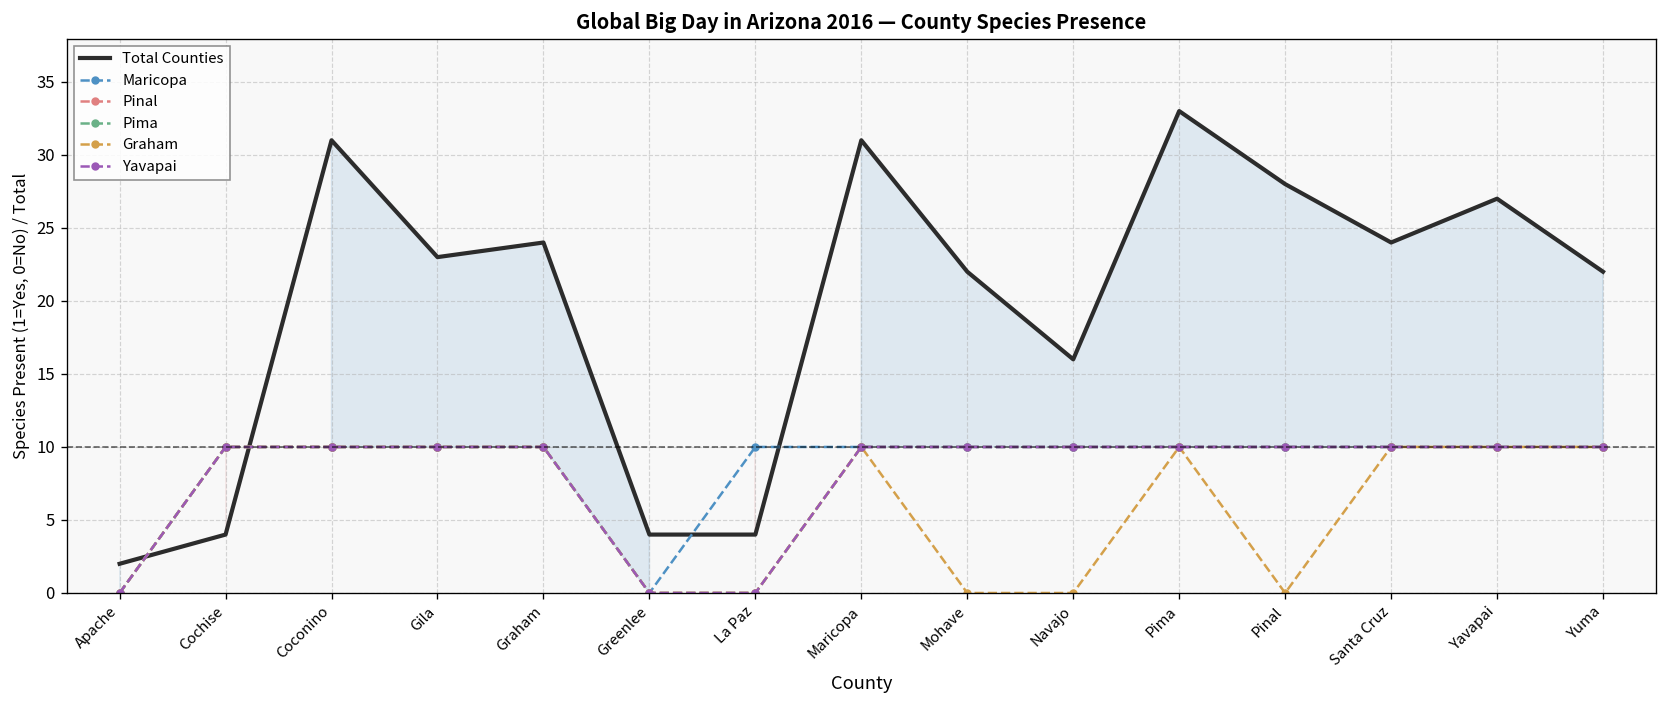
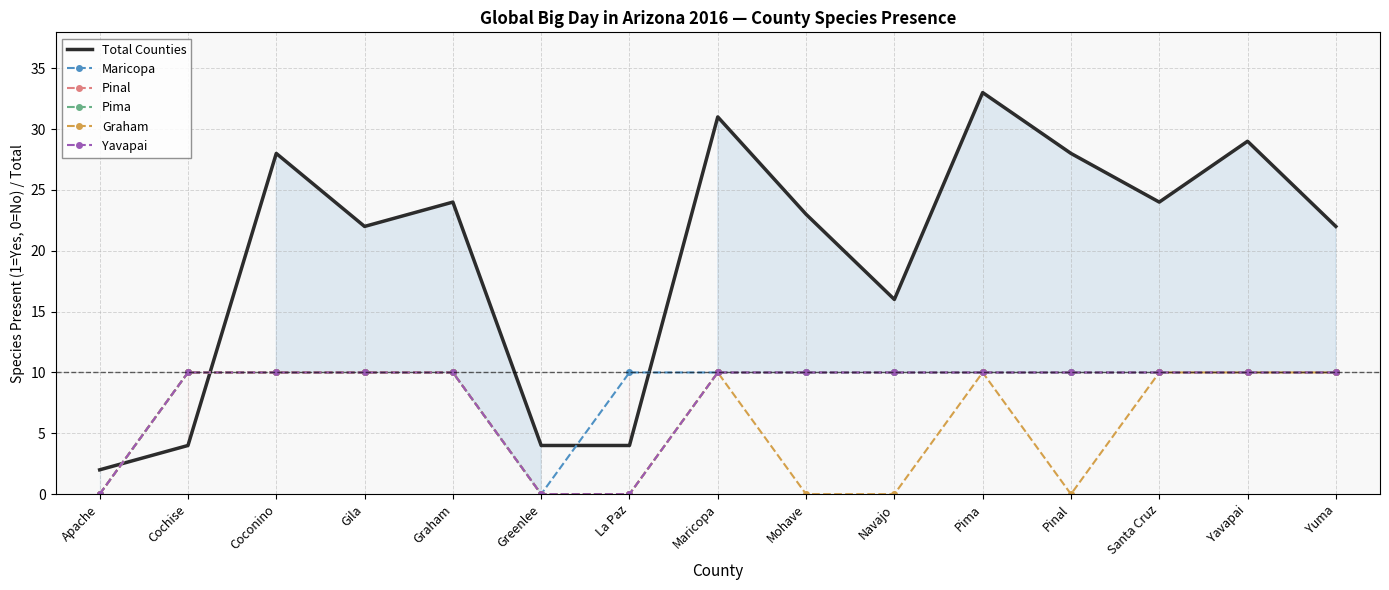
Total Counties, Coconino: 31 -> 28
Total Counties, Gila: 23 -> 22
Total Counties, Mohave: 22 -> 23
Total Counties, Yavapai: 27 -> 29
